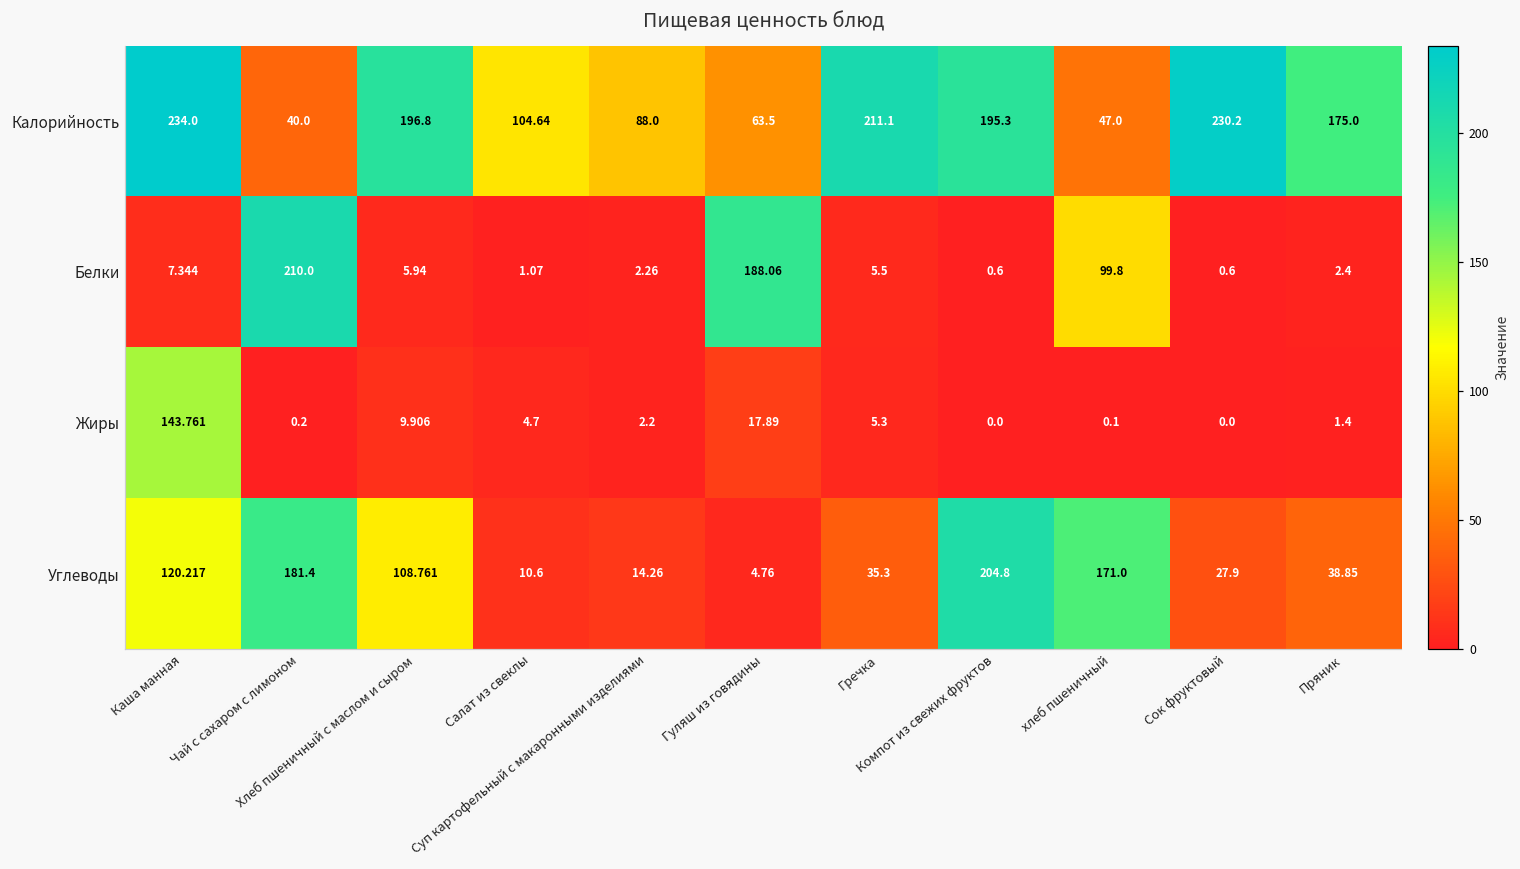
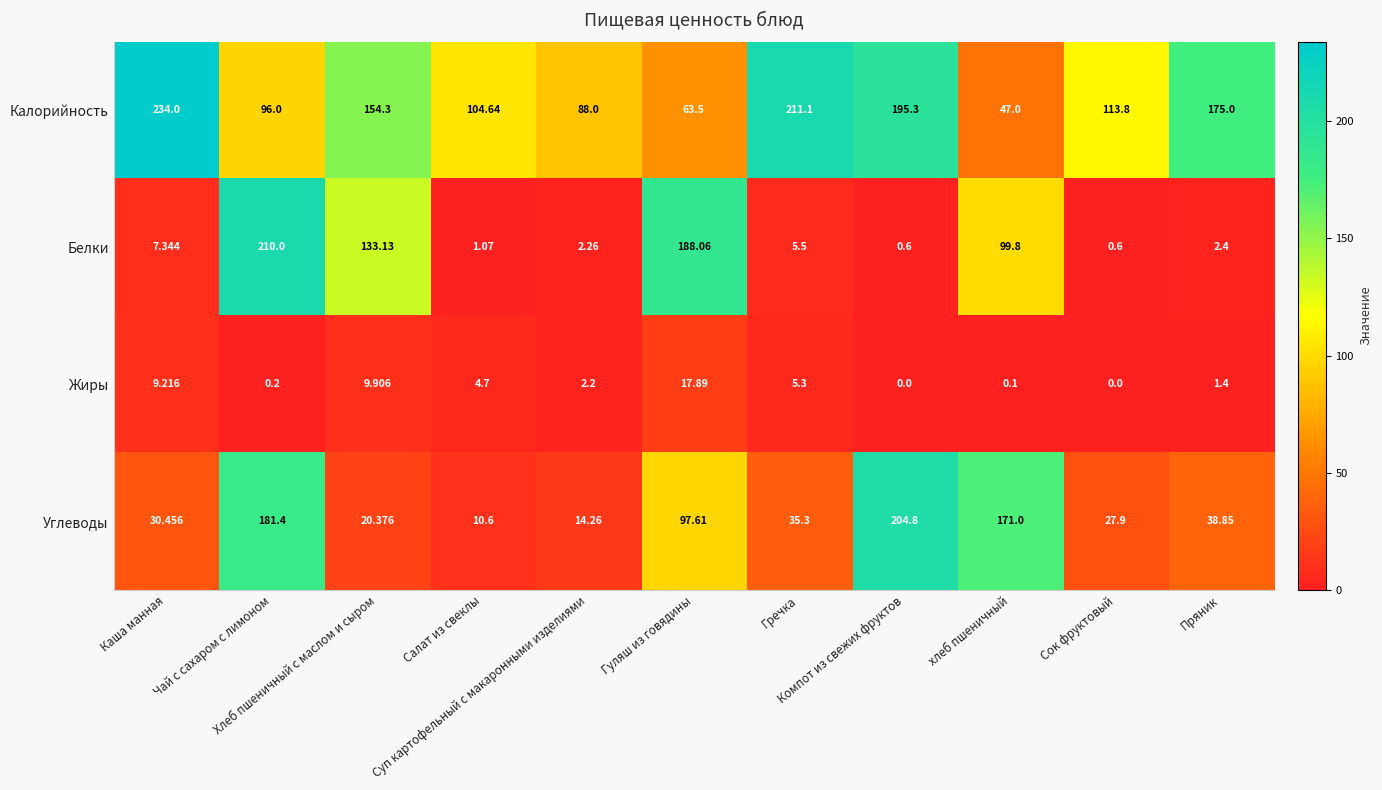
Калорийность, Чай с сахаром с лимоном: 40.0 -> 96.0
Калорийность, Хлеб пшеничный с маслом и сыром: 196.8 -> 154.3
Калорийность, Сок фруктовый: 230.2 -> 113.8
Белки, Хлеб пшеничный с маслом и сыром: 5.94 -> 133.13
Жиры, Каша манная: 143.761 -> 9.216
Углеводы, Каша манная: 120.217 -> 30.456
Углеводы, Хлеб пшеничный с маслом и сыром: 108.761 -> 20.376
Углеводы, Гуляш из говядины: 4.76 -> 97.61
